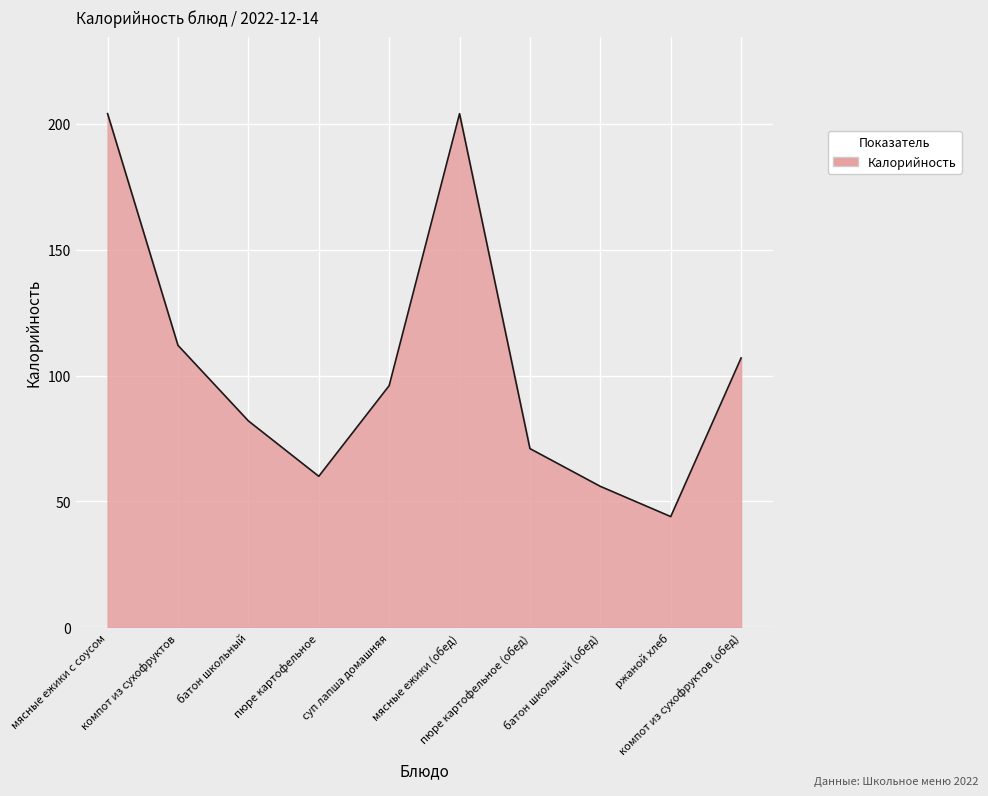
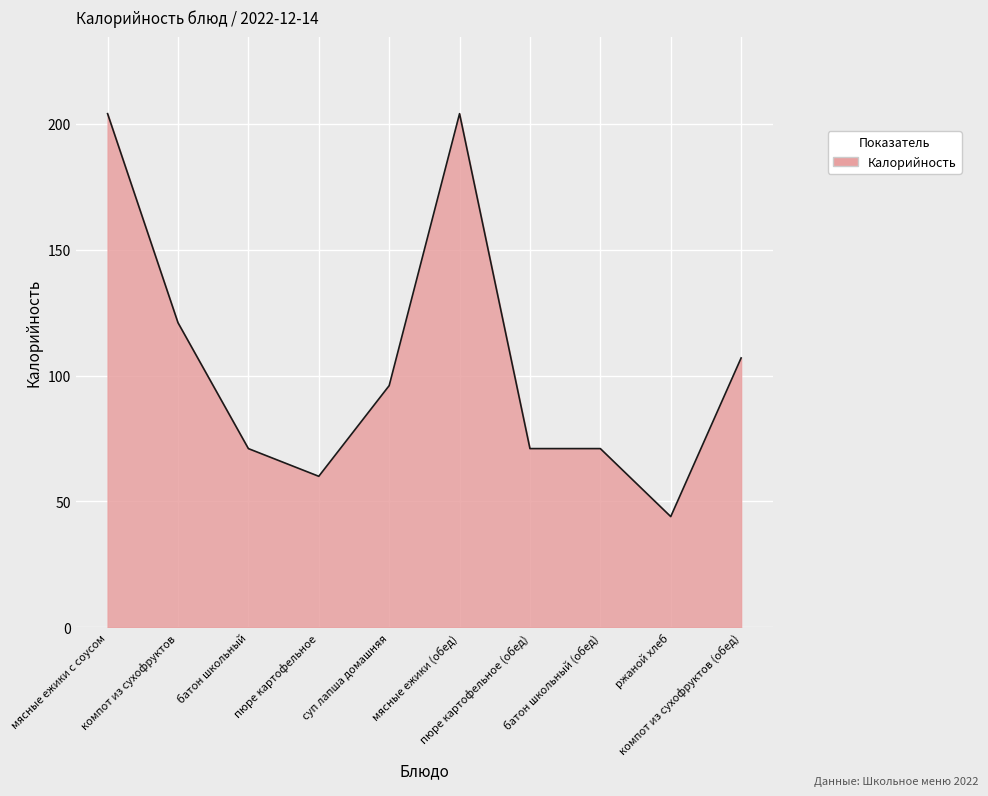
компот из сухофруктов: 112 -> 121
батон школьный: 82 -> 71
батон школьный (обед): 56 -> 71
